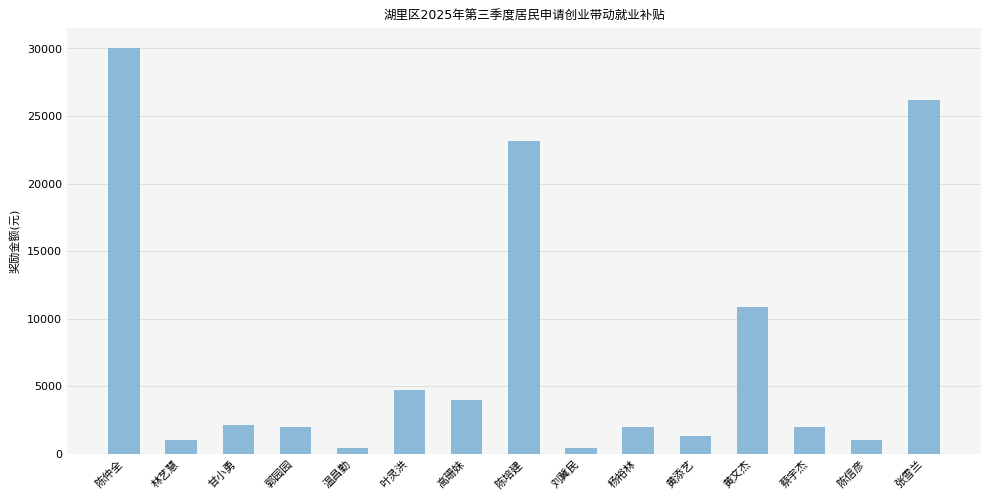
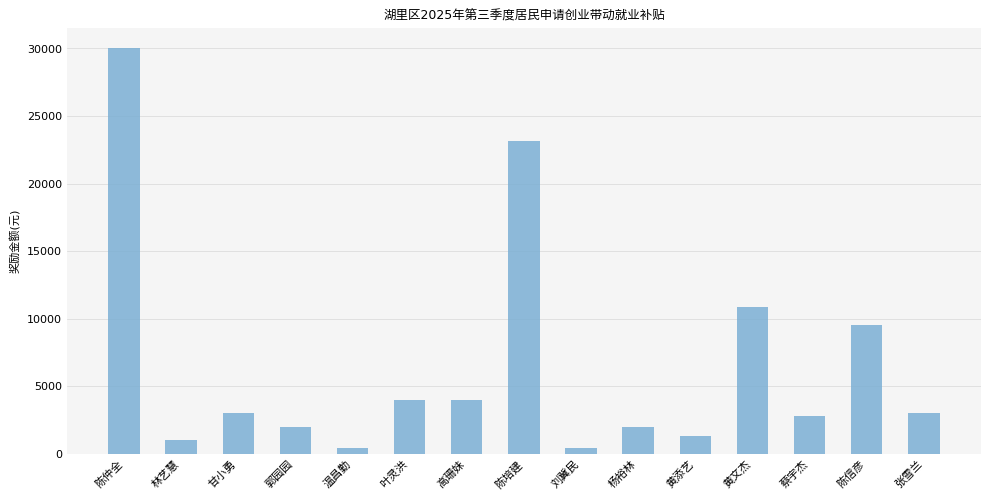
甘小勇: 2100 -> 3000
叶灵洪: 4700 -> 4000
蔡宇杰: 2000 -> 2800
陈信彦: 1000 -> 9600
张雪兰: 26200 -> 3000
